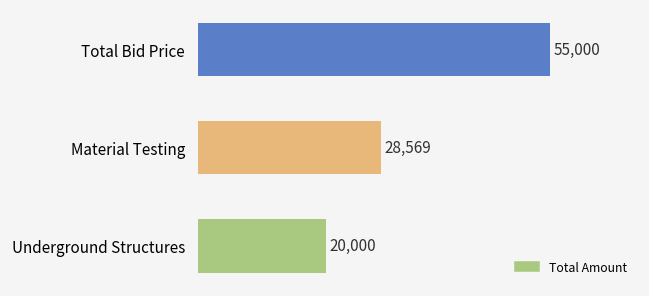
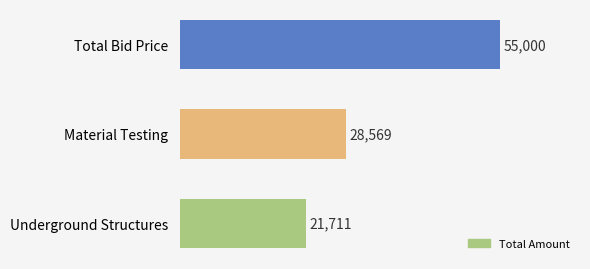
Underground Structures: 20,000 -> 21,711
